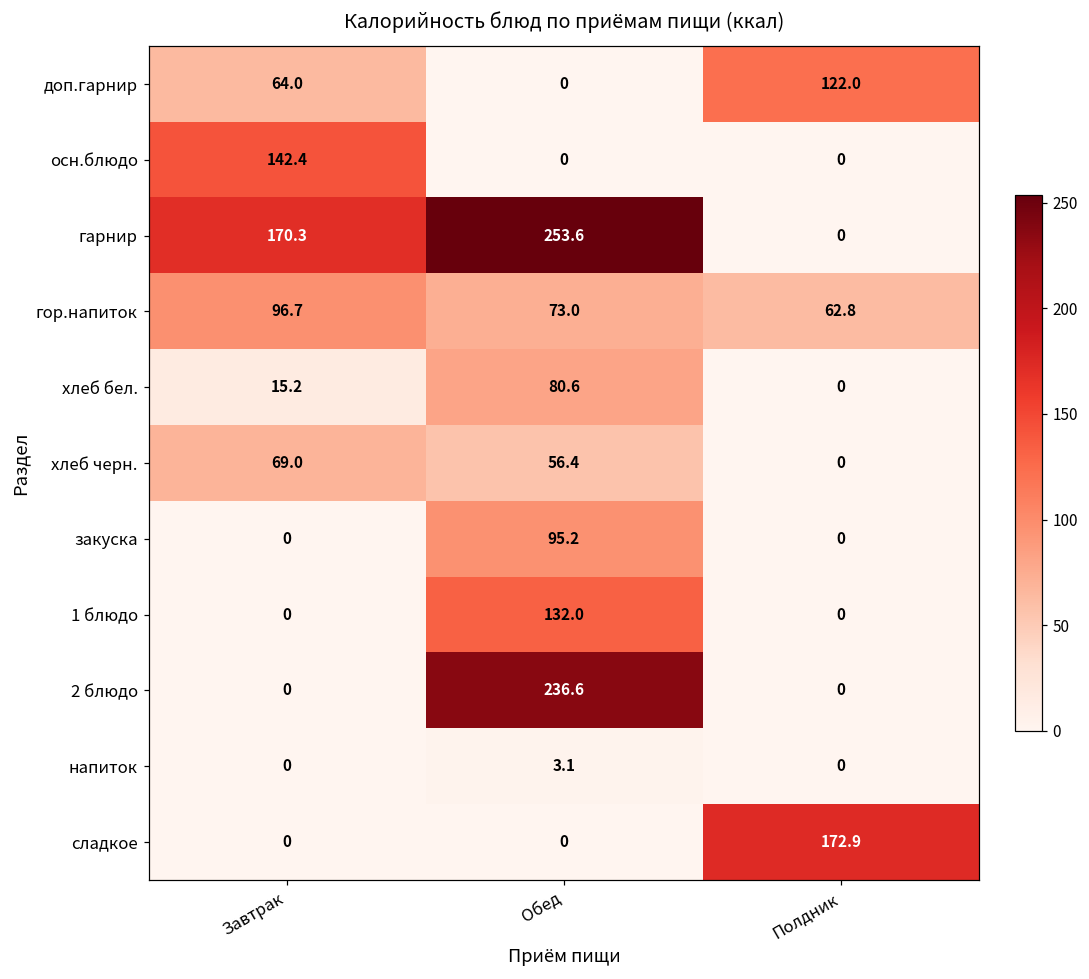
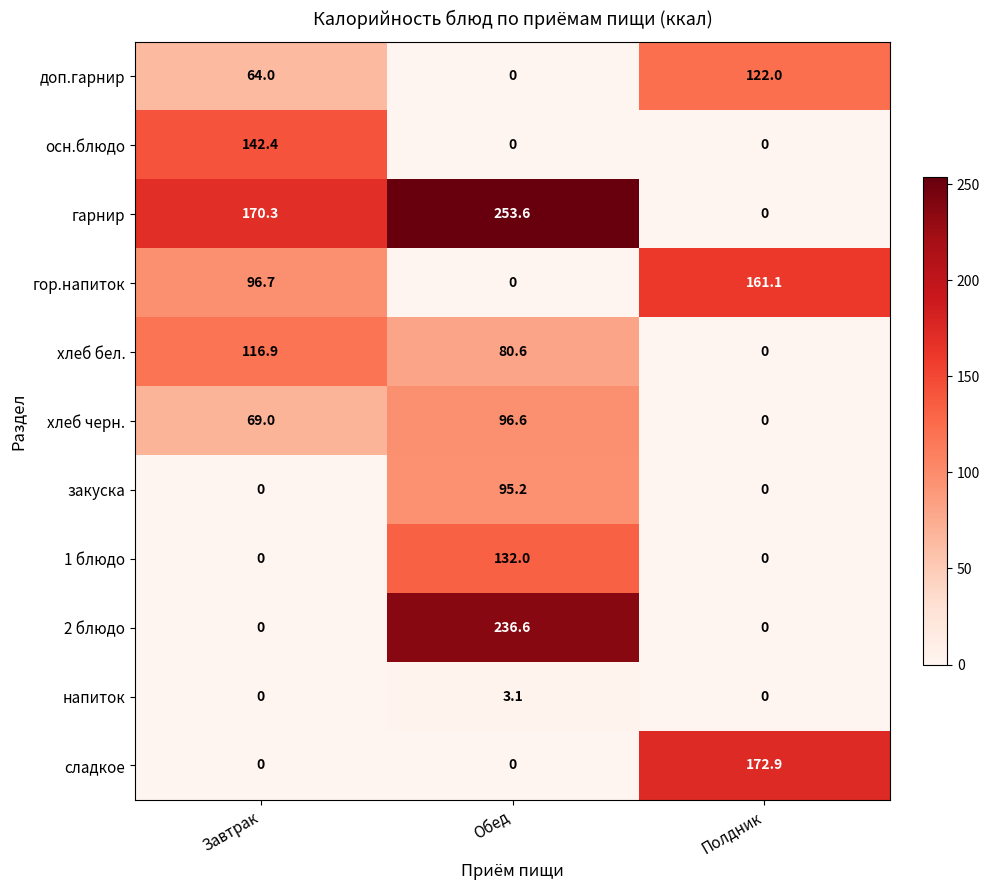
гор.напиток, Обед: 73.0 -> 0
гор.напиток, Полдник: 62.8 -> 161.1
хлеб бел., Завтрак: 15.2 -> 116.9
хлеб черн., Обед: 56.4 -> 96.6
